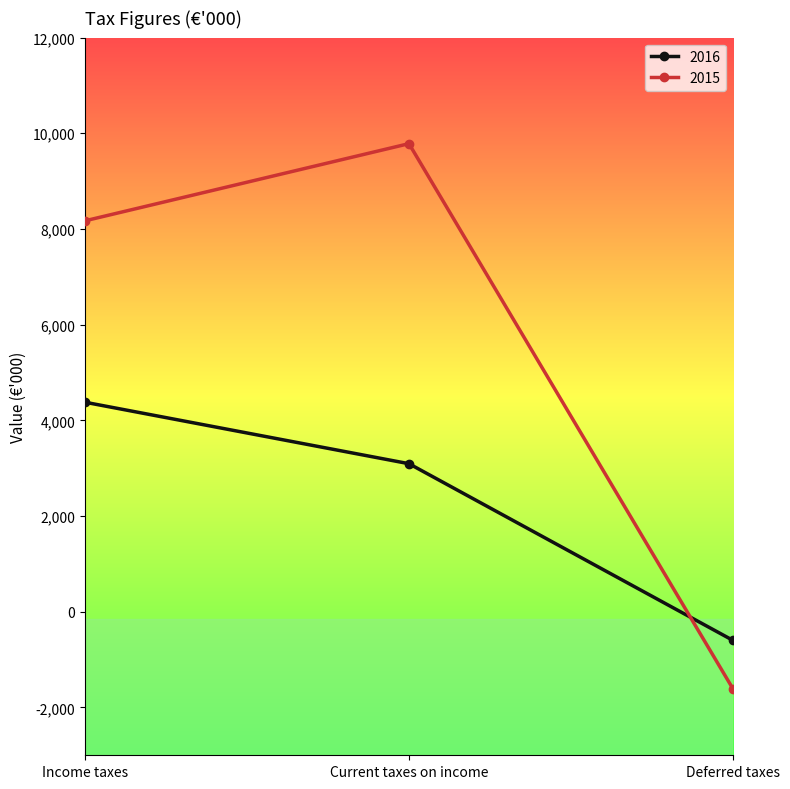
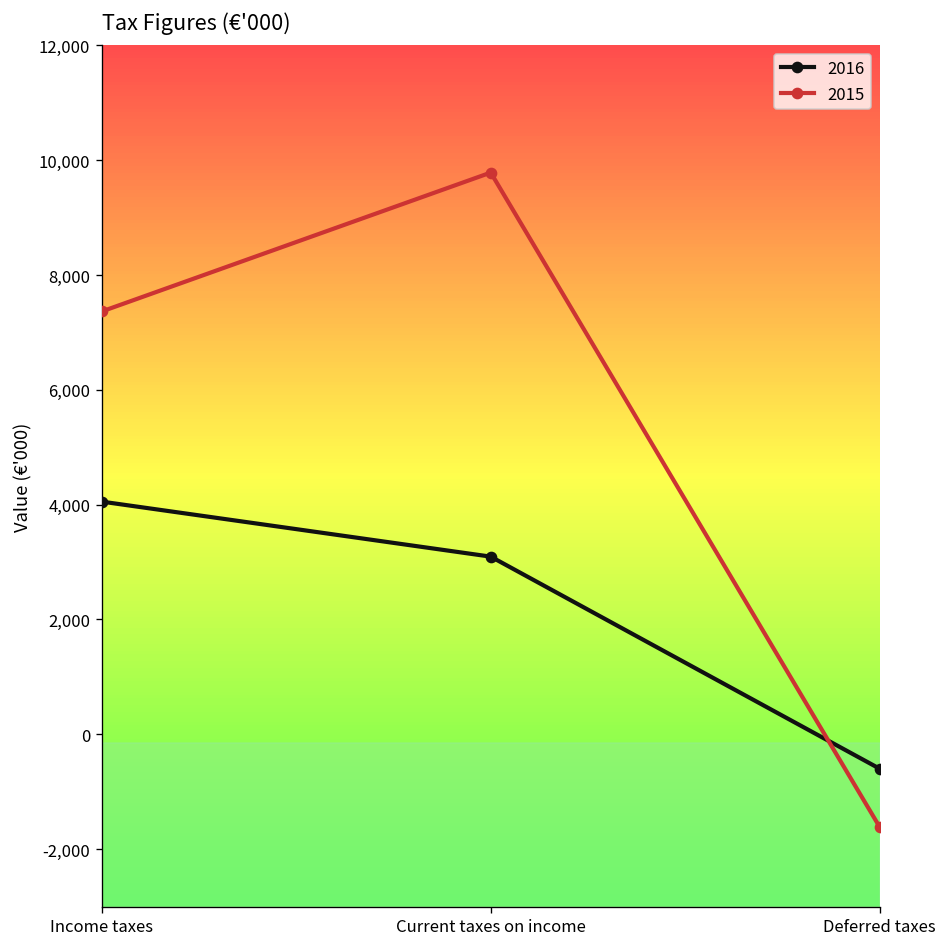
2016, Income taxes: 4,400 -> 4,100
2015, Income taxes: 8,200 -> 7,400
